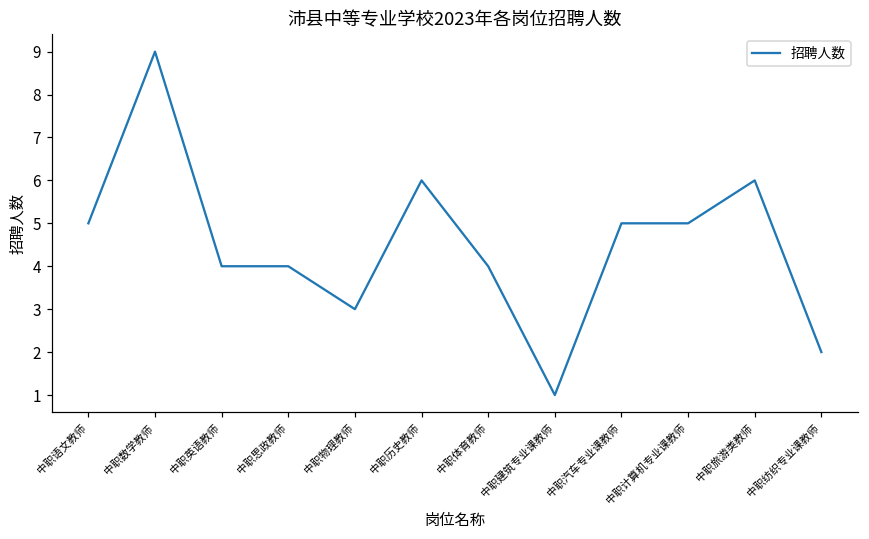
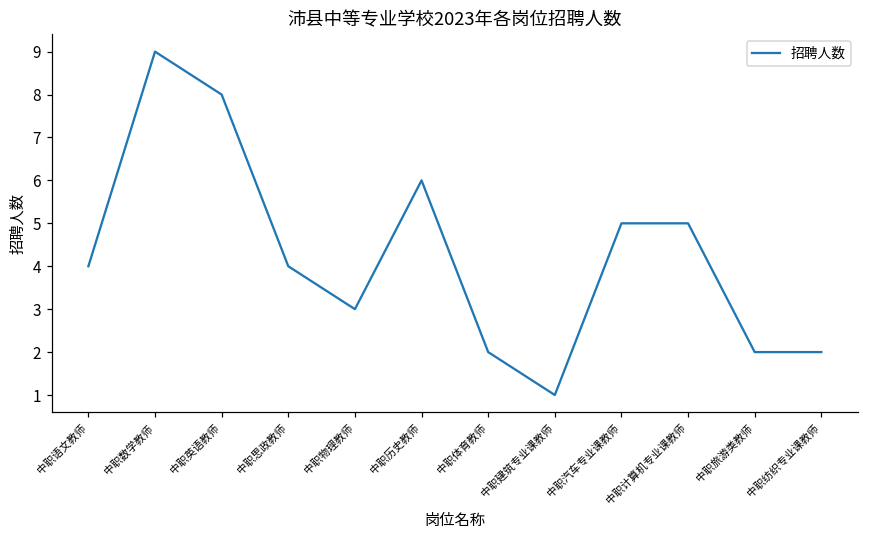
中职语文教师: 5 -> 4
中职英语教师: 4 -> 8
中职体育教师: 4 -> 2
中职旅游类教师: 6 -> 2
